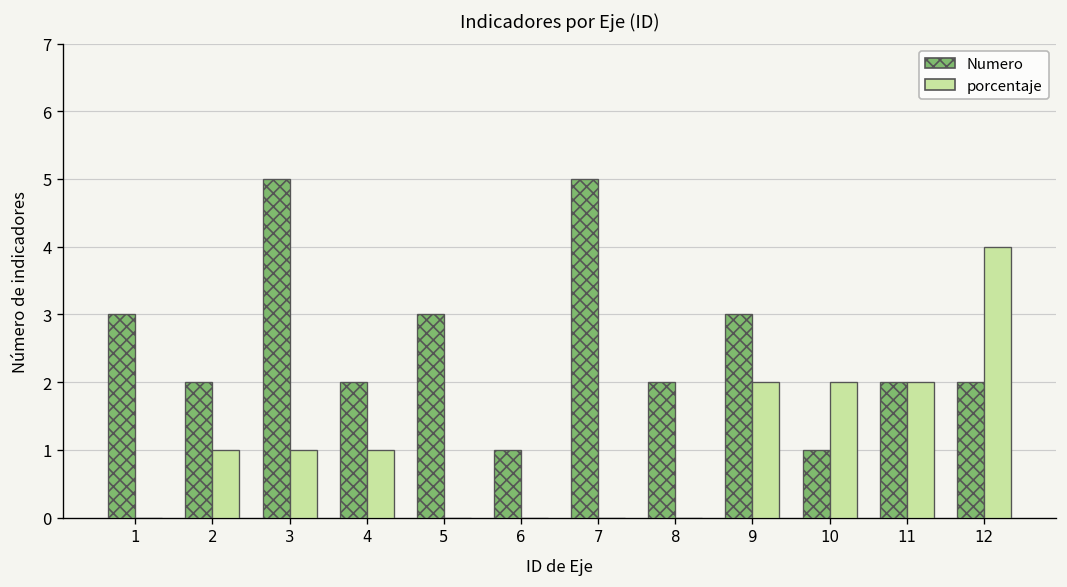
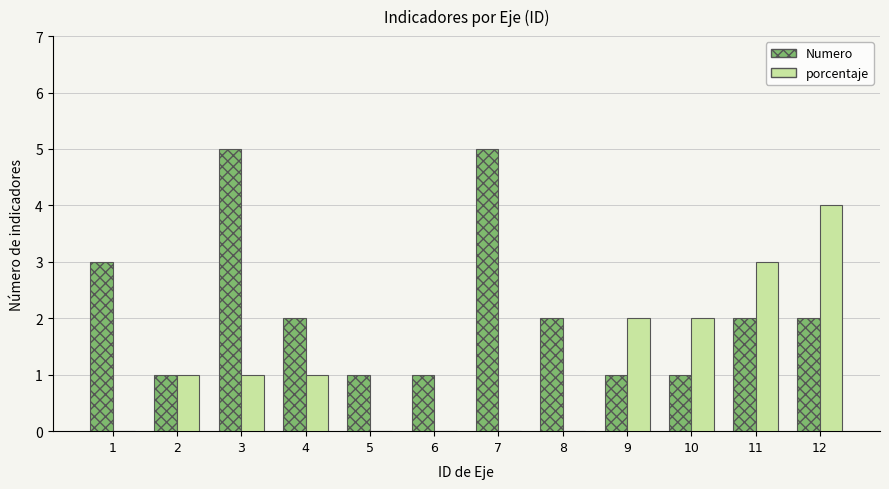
Numero, 2: 2 -> 1
Numero, 5: 3 -> 1
Numero, 9: 3 -> 1
porcentaje, 11: 2 -> 3
